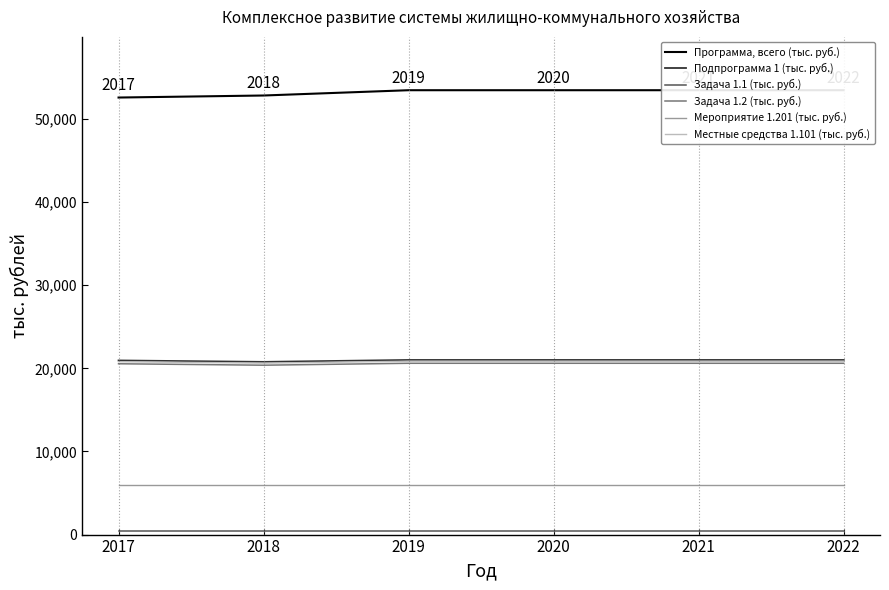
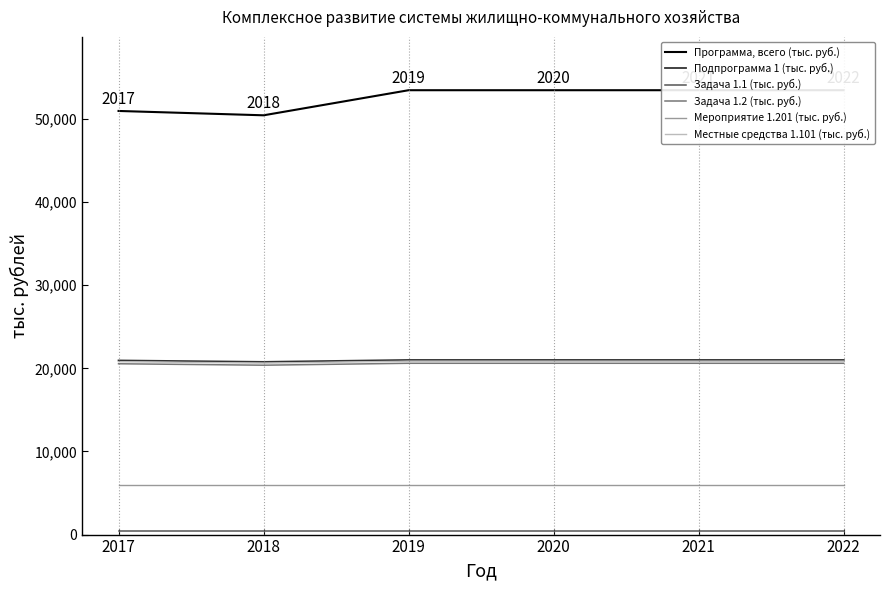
Программа, всего (тыс. руб.), 2017: 53,000 -> 51,000
Программа, всего (тыс. руб.), 2018: 53,000 -> 50,000
